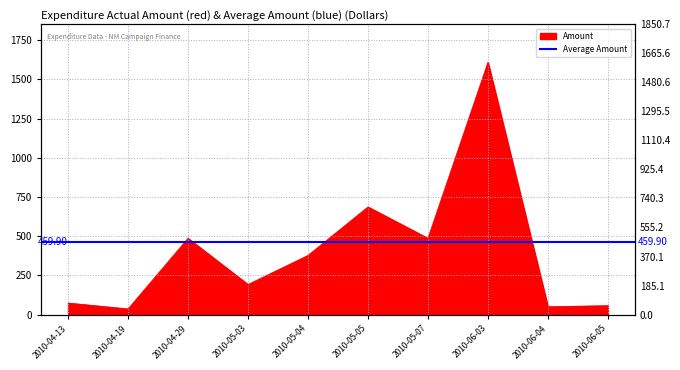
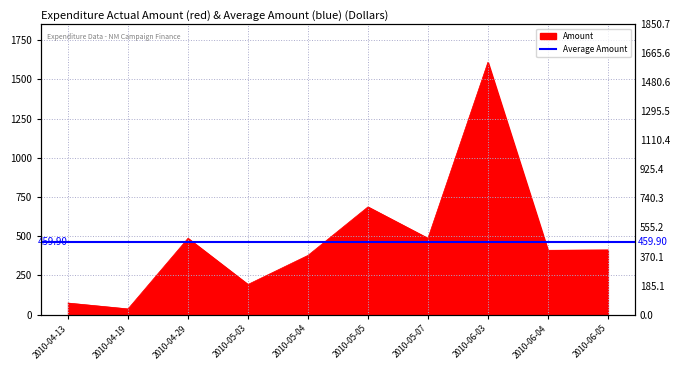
2010-06-04: 50 -> 410
2010-06-05: 60 -> 410
